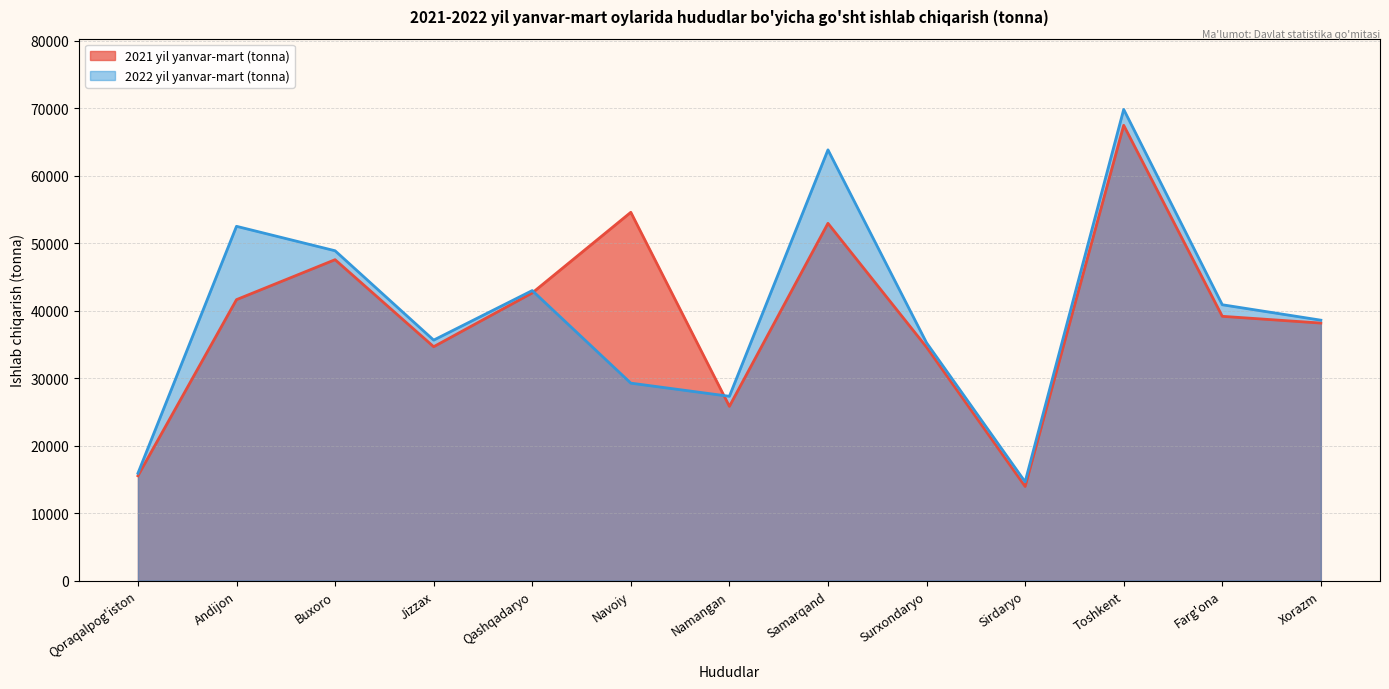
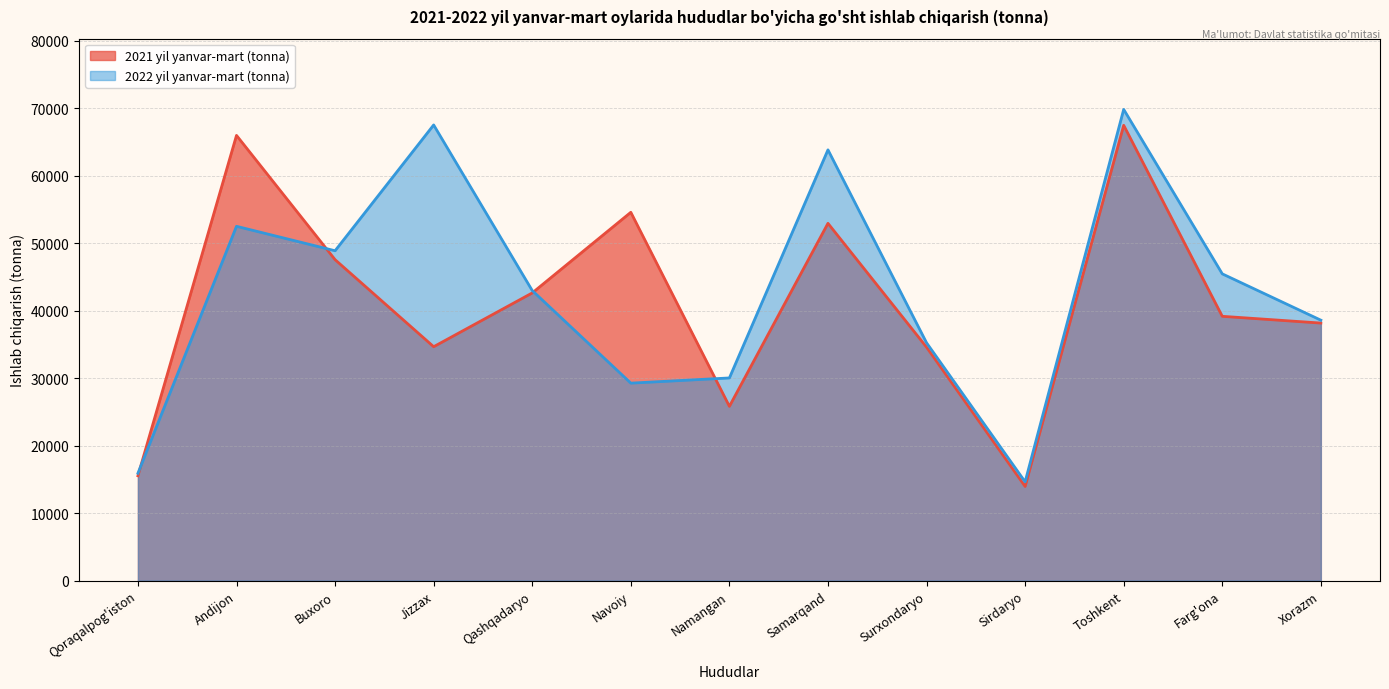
2021 yil yanvar-mart (tonna), Andijon: 42000 -> 66000
2022 yil yanvar-mart (tonna), Jizzax: 36000 -> 68000
2022 yil yanvar-mart (tonna), Namangan: 27000 -> 30000
2022 yil yanvar-mart (tonna), Farg'ona: 41000 -> 45000
